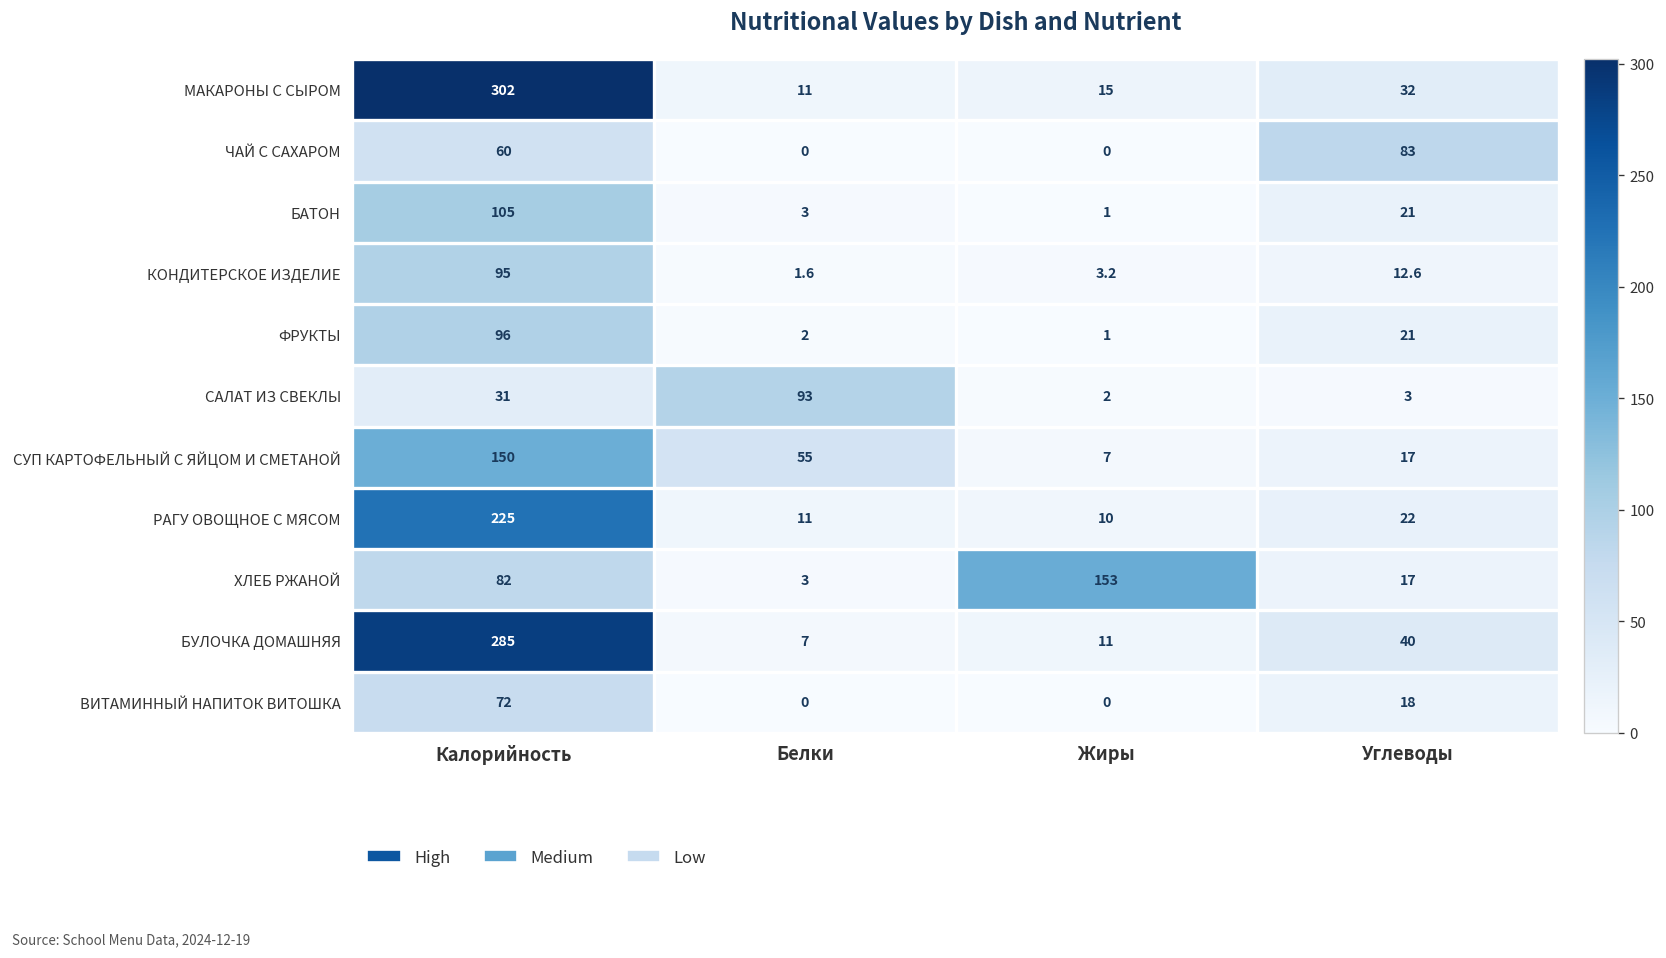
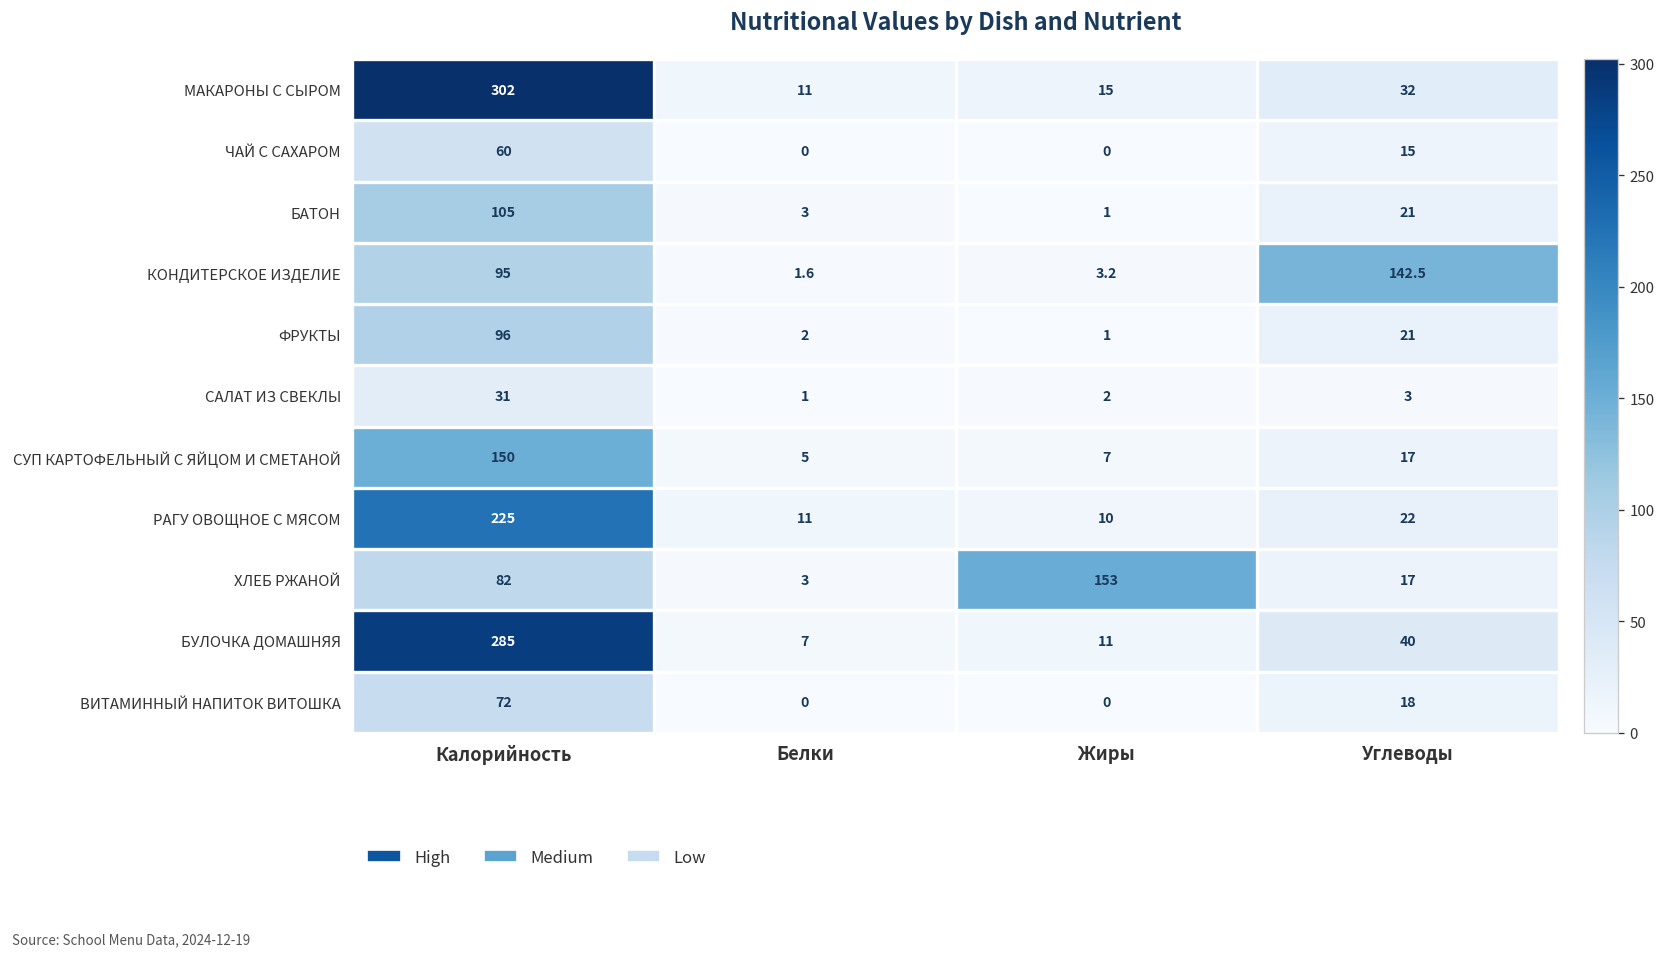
ЧАЙ С САХАРОМ, Углеводы: 83 -> 15
КОНДИТЕРСКОЕ ИЗДЕЛИЕ, Углеводы: 12.6 -> 142.5
САЛАТ ИЗ СВЕКЛЫ, Белки: 93 -> 1
СУП КАРТОФЕЛЬНЫЙ С ЯЙЦОМ И СМЕТАНОЙ, Белки: 55 -> 5
